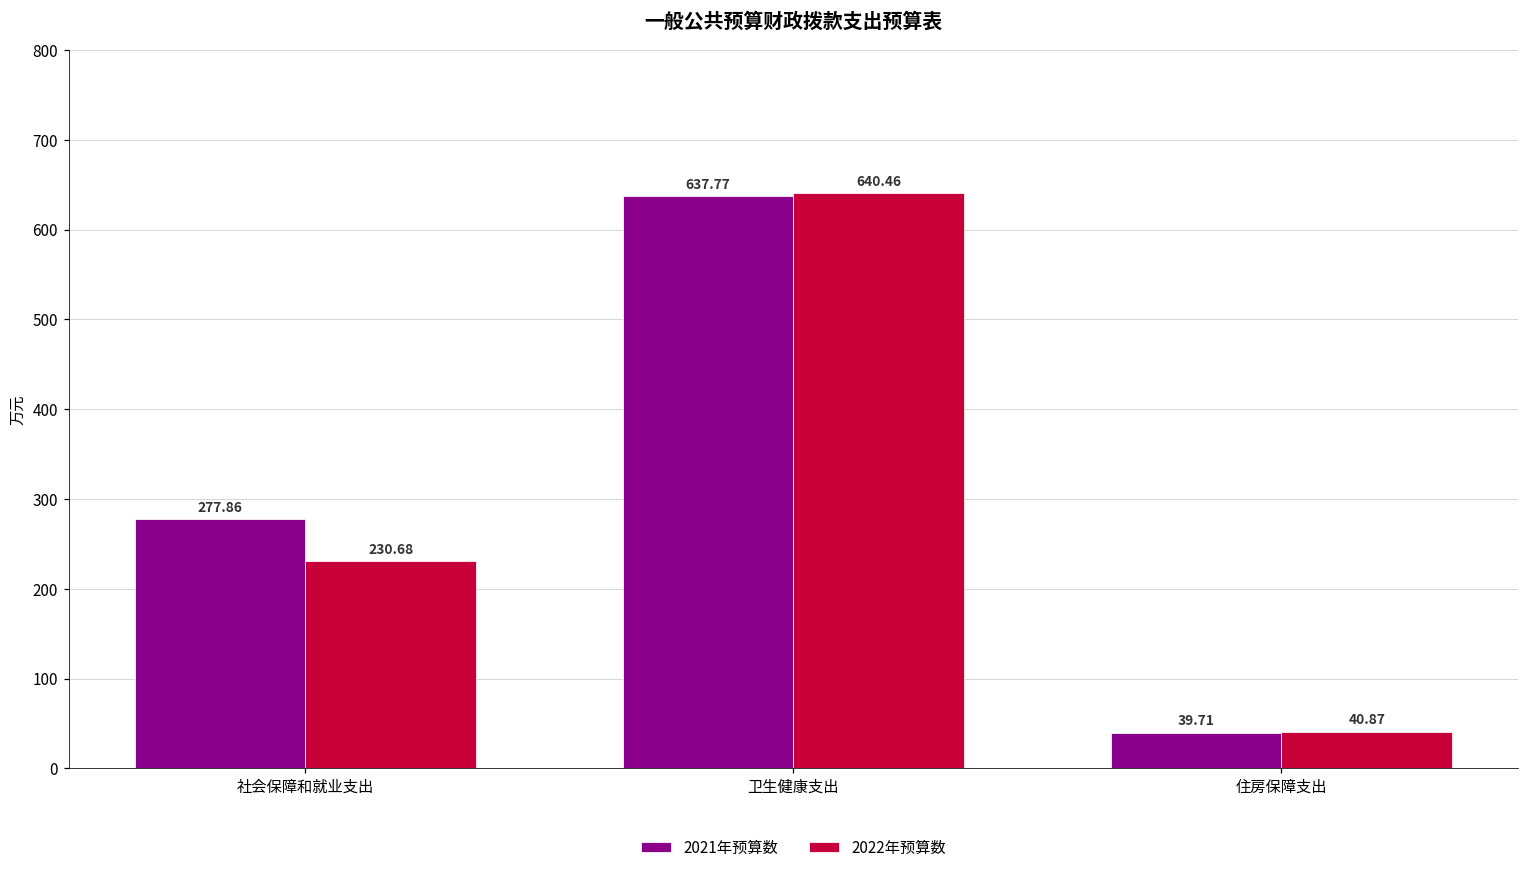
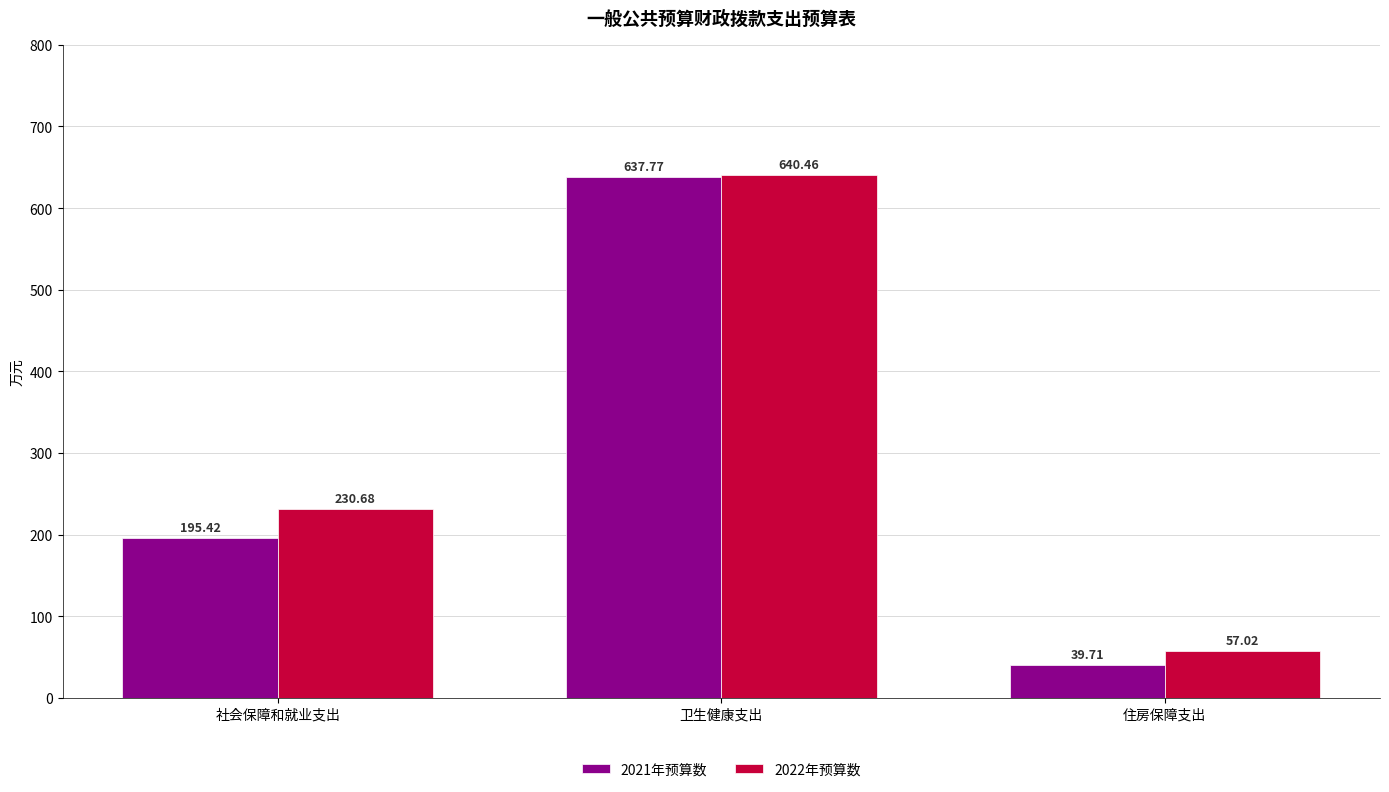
2021年预算数, 社会保障和就业支出: 277.86 -> 195.42
2022年预算数, 住房保障支出: 40.87 -> 57.02
